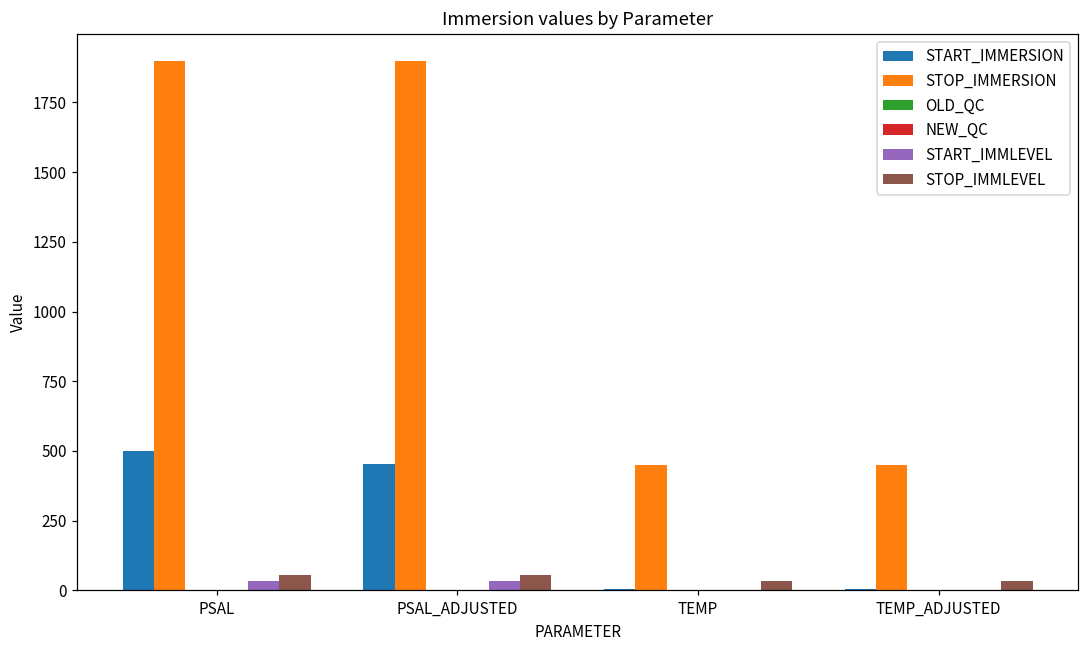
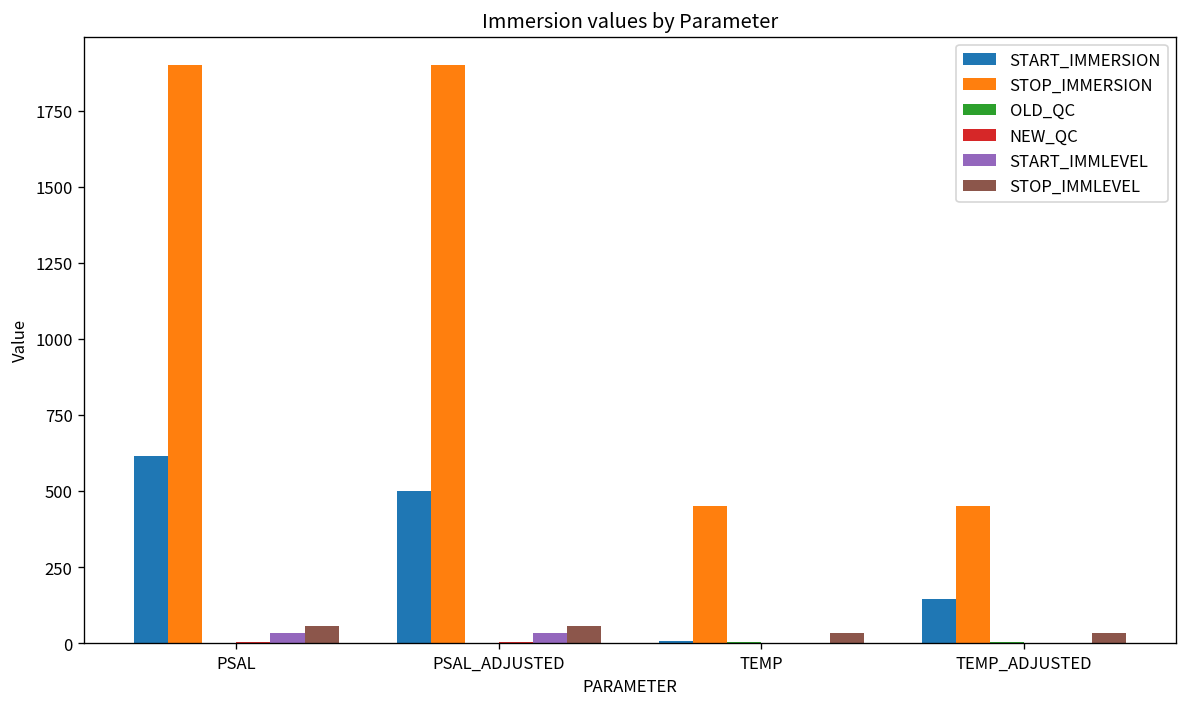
START_IMMERSION, PSAL: 500 -> 620
START_IMMERSION, PSAL_ADJUSTED: 450 -> 500
START_IMMERSION, TEMP_ADJUSTED: 10 -> 140
